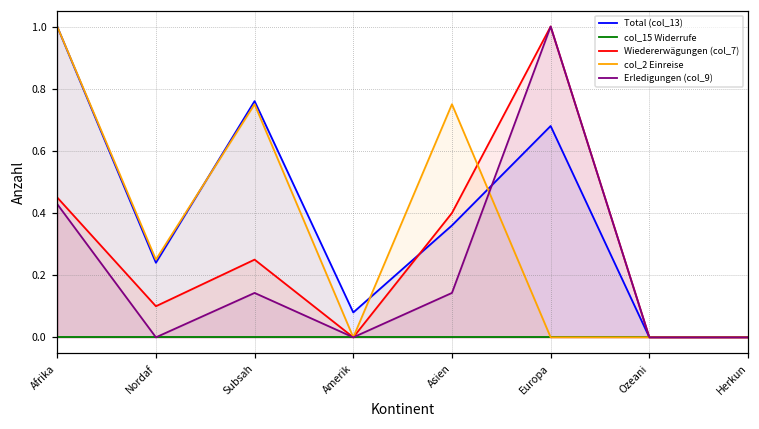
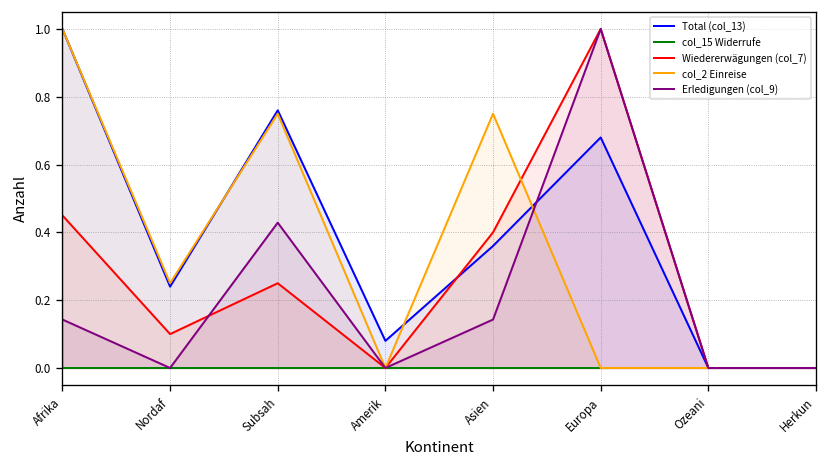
Erledigungen (col_9), Afrika: 0.43 -> 0.14
Erledigungen (col_9), Subsah: 0.14 -> 0.43
